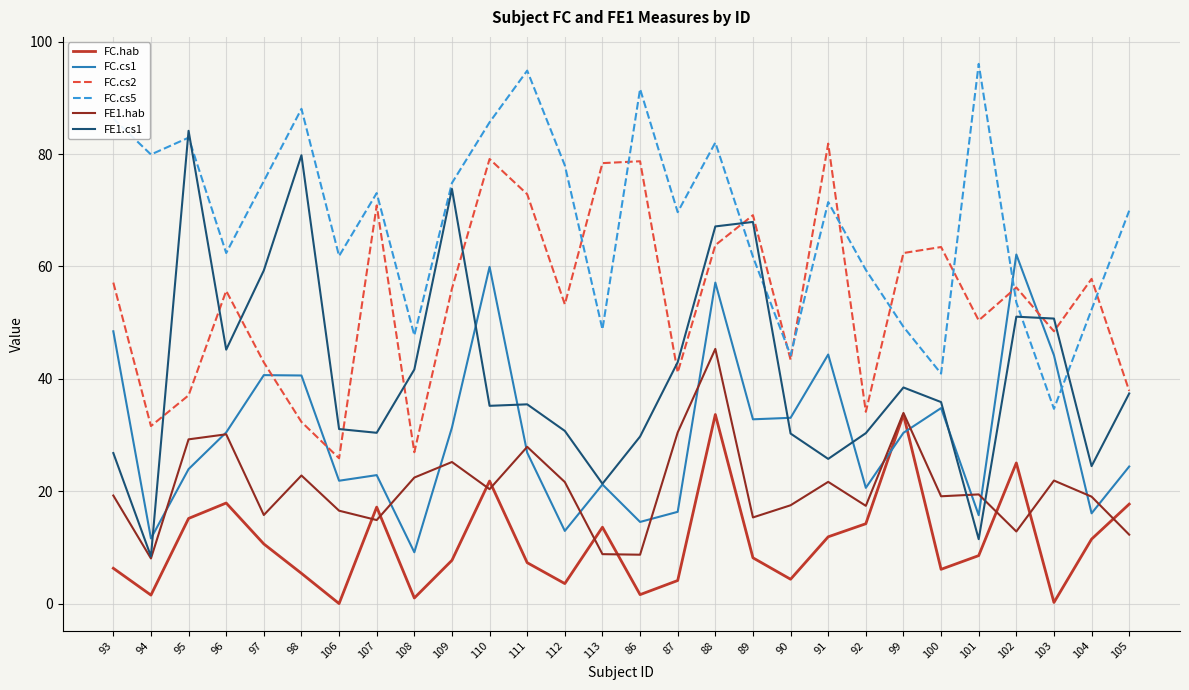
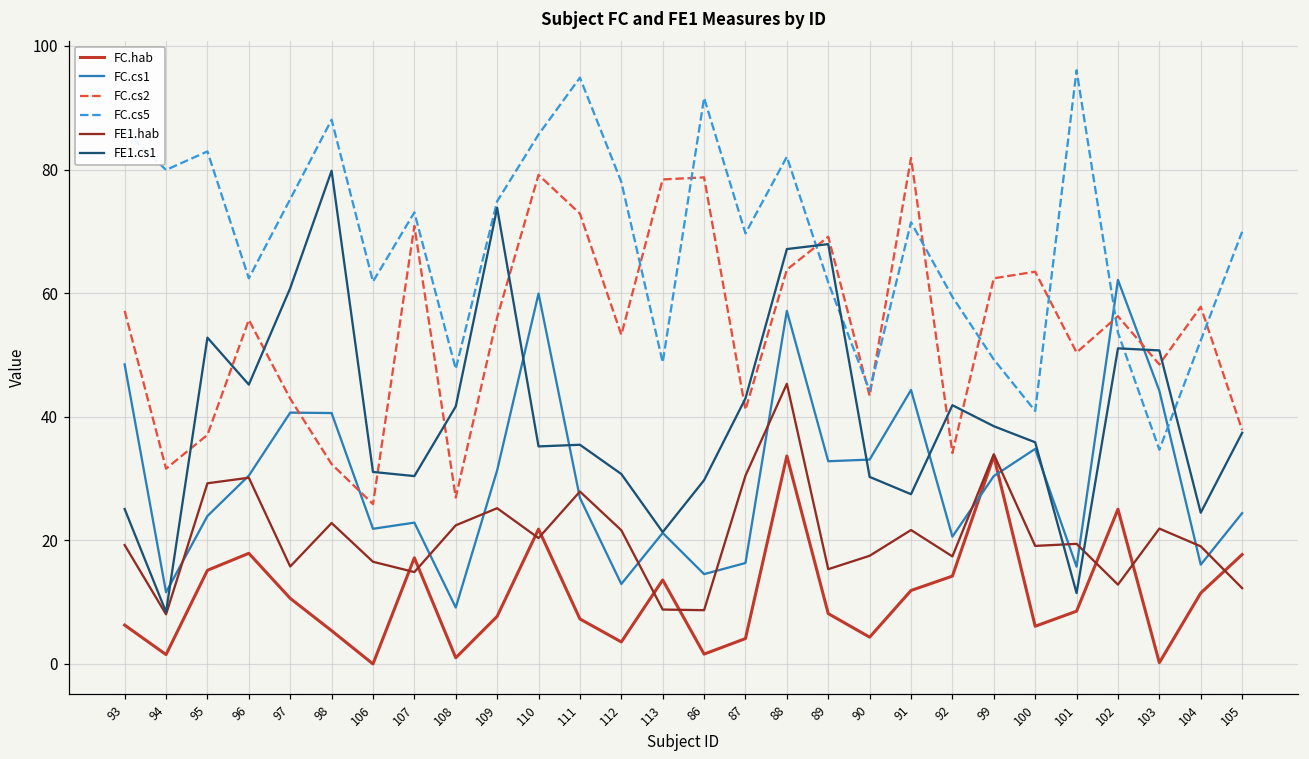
FE1.cs1, 93: 27 -> 25
FE1.cs1, 95: 84 -> 53
FE1.cs1, 97: 59 -> 61
FE1.cs1, 91: 26 -> 27
FE1.cs1, 92: 30 -> 42
